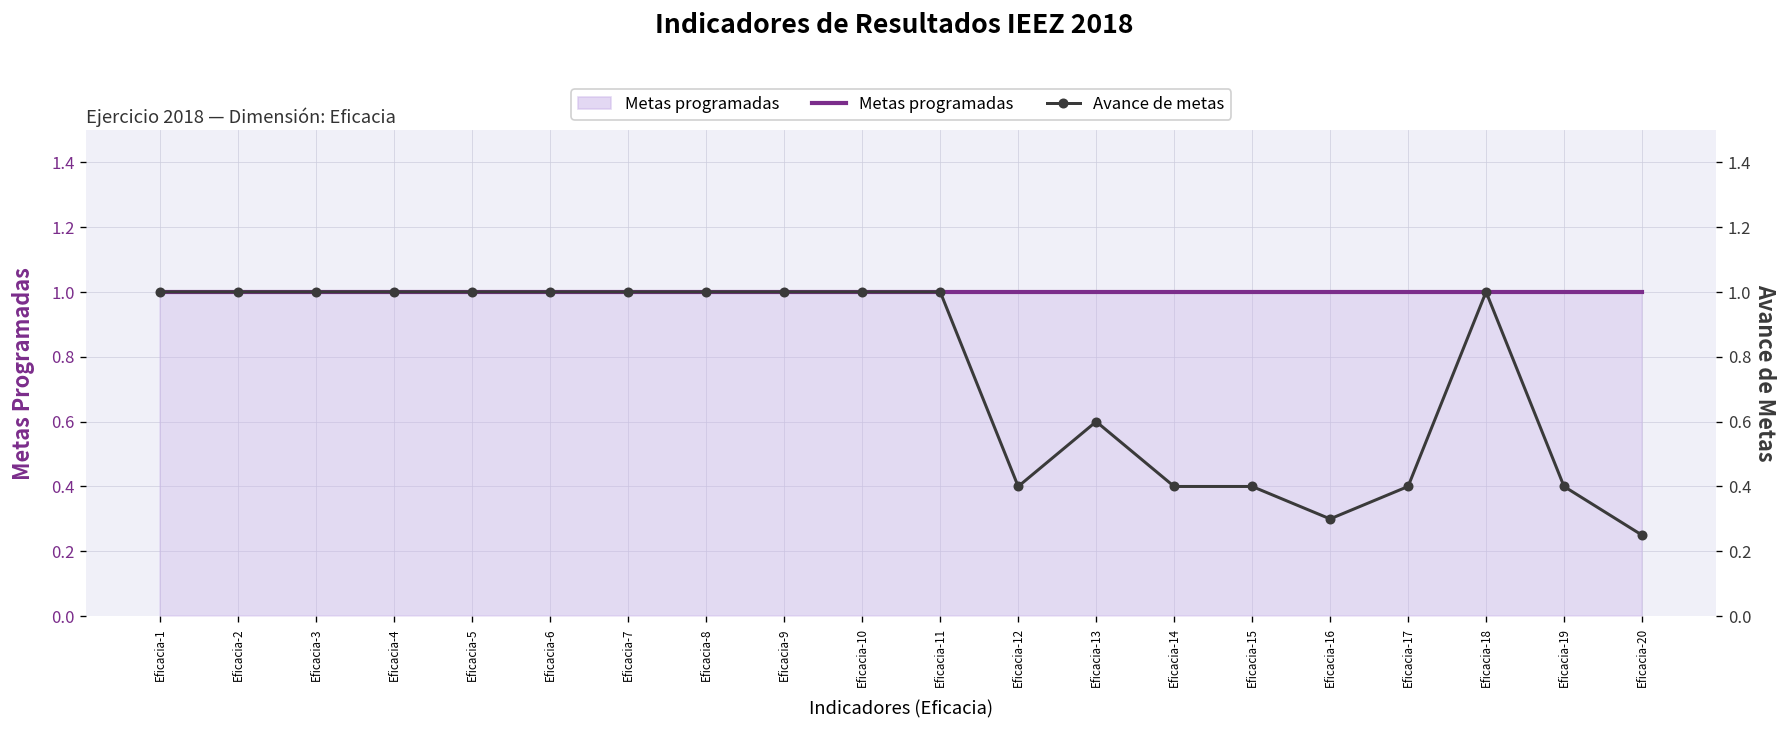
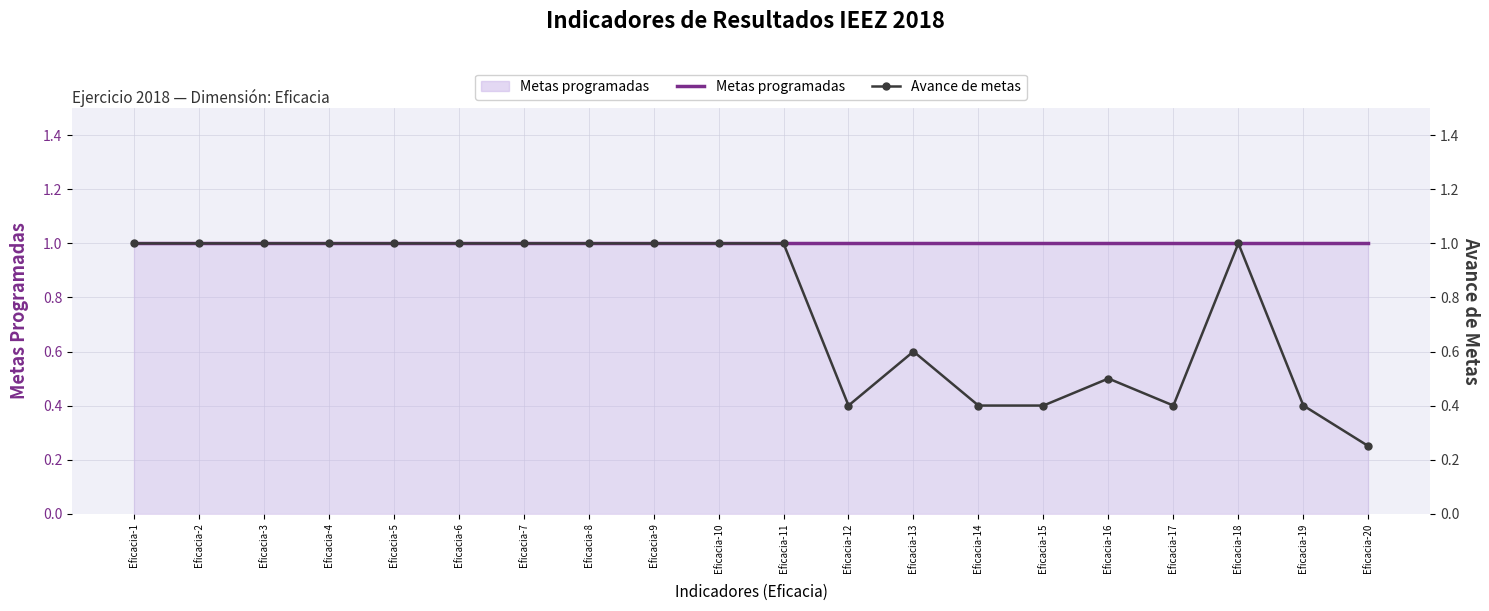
Avance de metas, Eficacia-16: 0.3 -> 0.5
